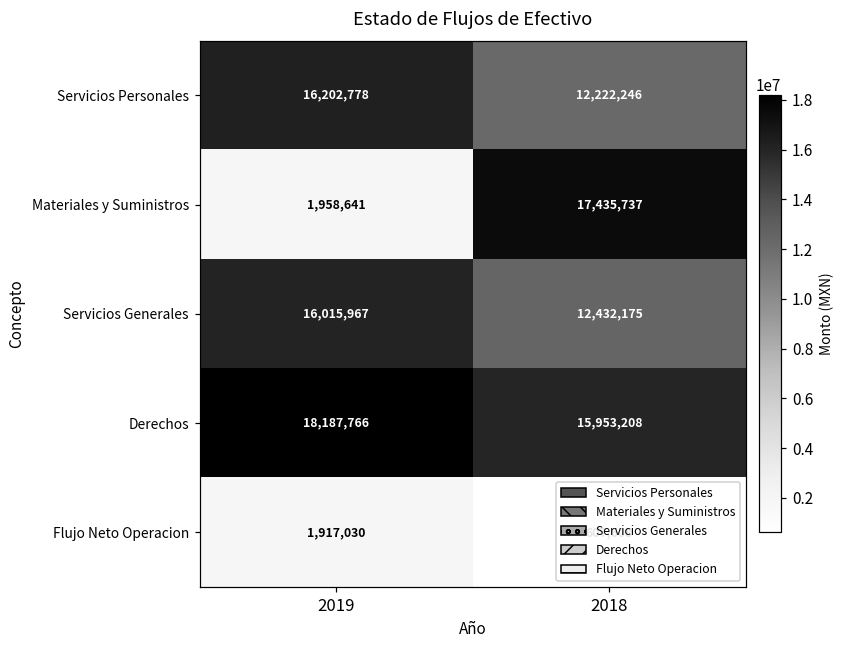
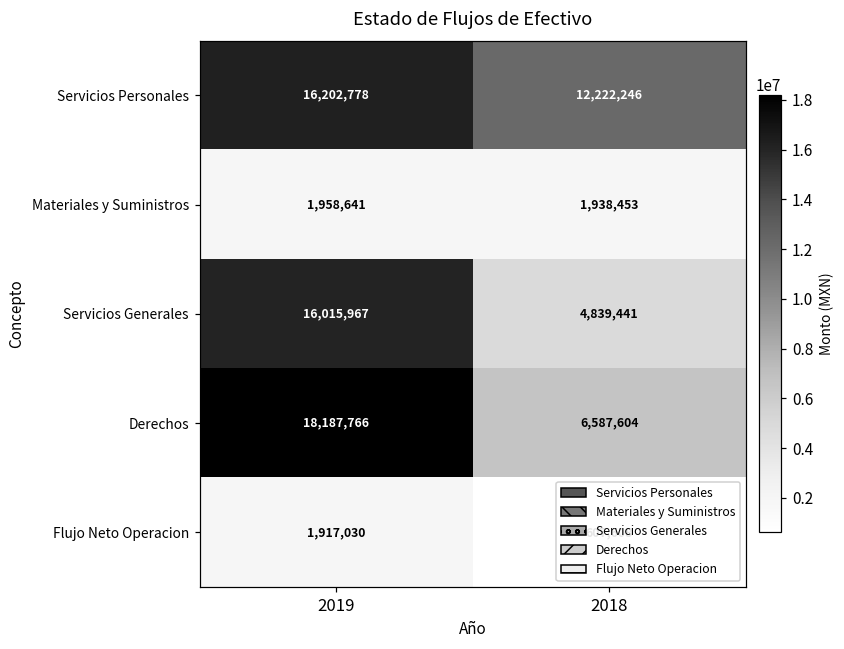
Materiales y Suministros, 2018: 17,435,737 -> 1,938,453
Servicios Generales, 2018: 12,432,175 -> 4,839,441
Derechos, 2018: 15,953,208 -> 6,587,604
